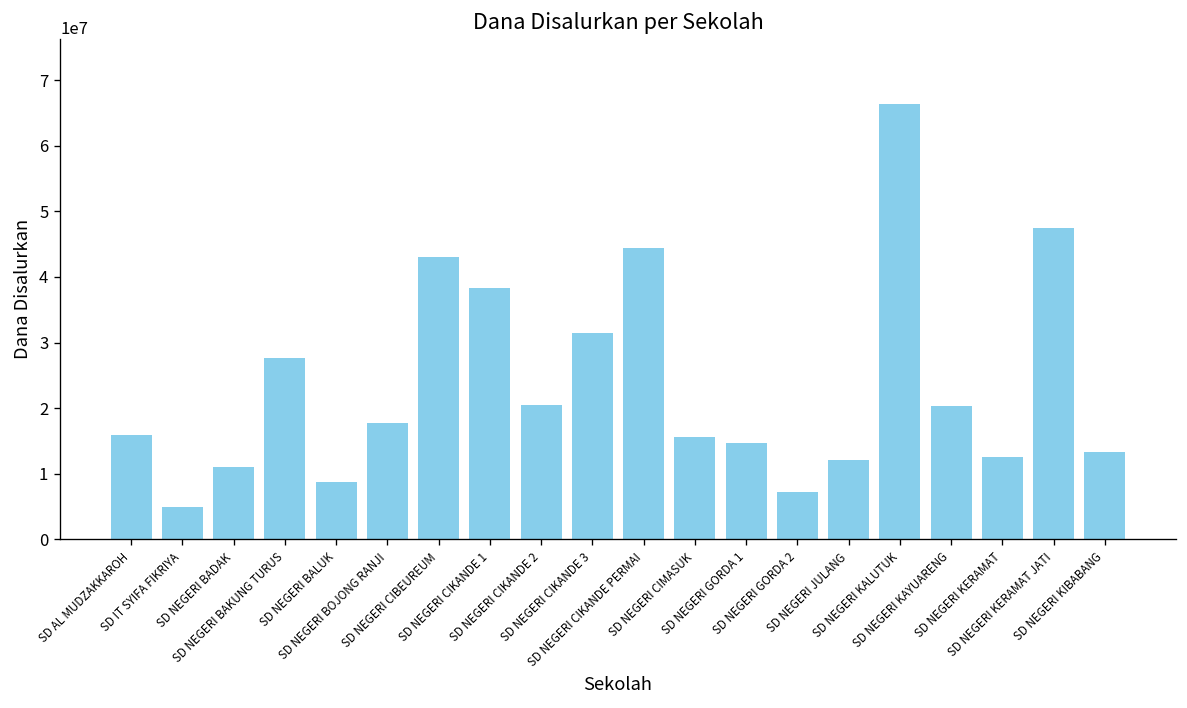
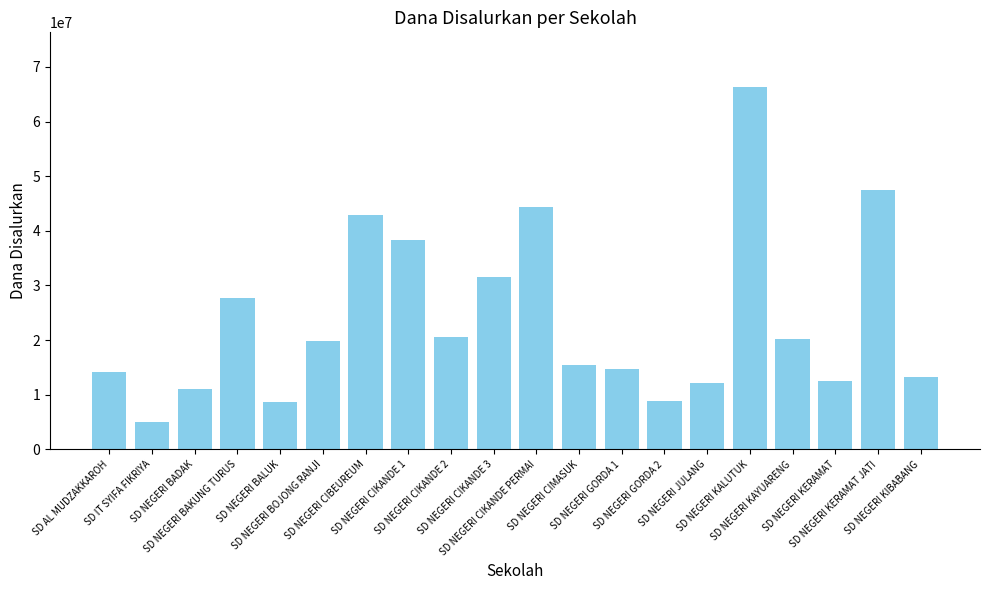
SD AL MUDZAKKAROH: 16000000 -> 14000000
SD NEGERI BOJONG RANJI: 18000000 -> 20000000
SD NEGERI GORDA 2: 7000000 -> 9000000
